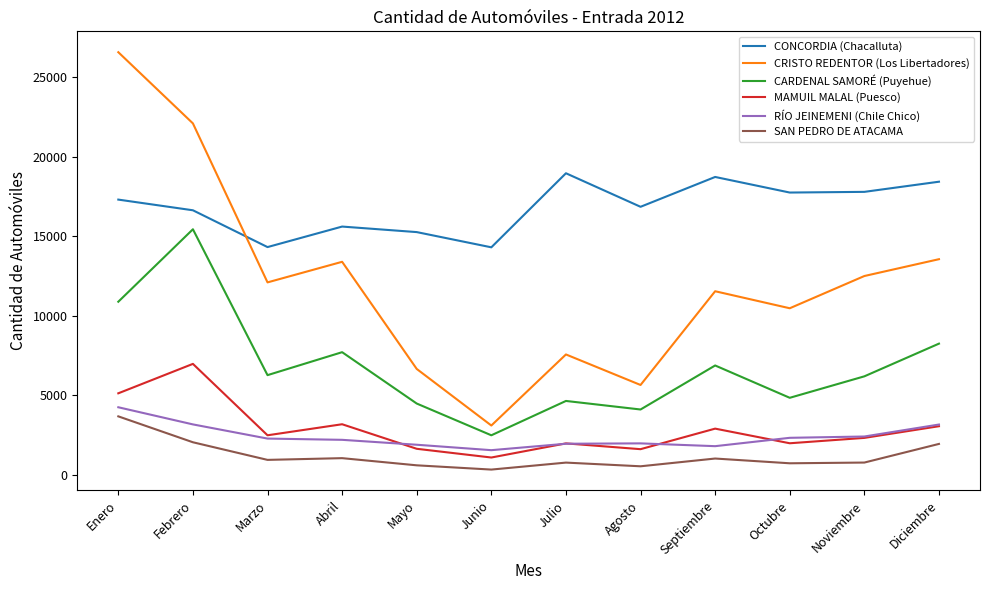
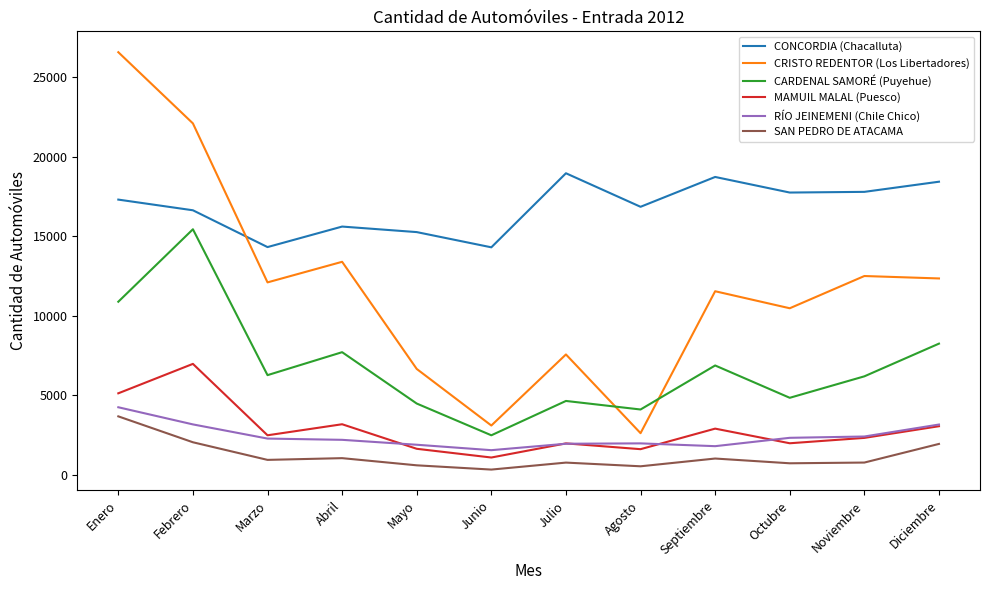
CRISTO REDENTOR (Los Libertadores), Agosto: 5600 -> 2600
CRISTO REDENTOR (Los Libertadores), Diciembre: 13600 -> 12300
